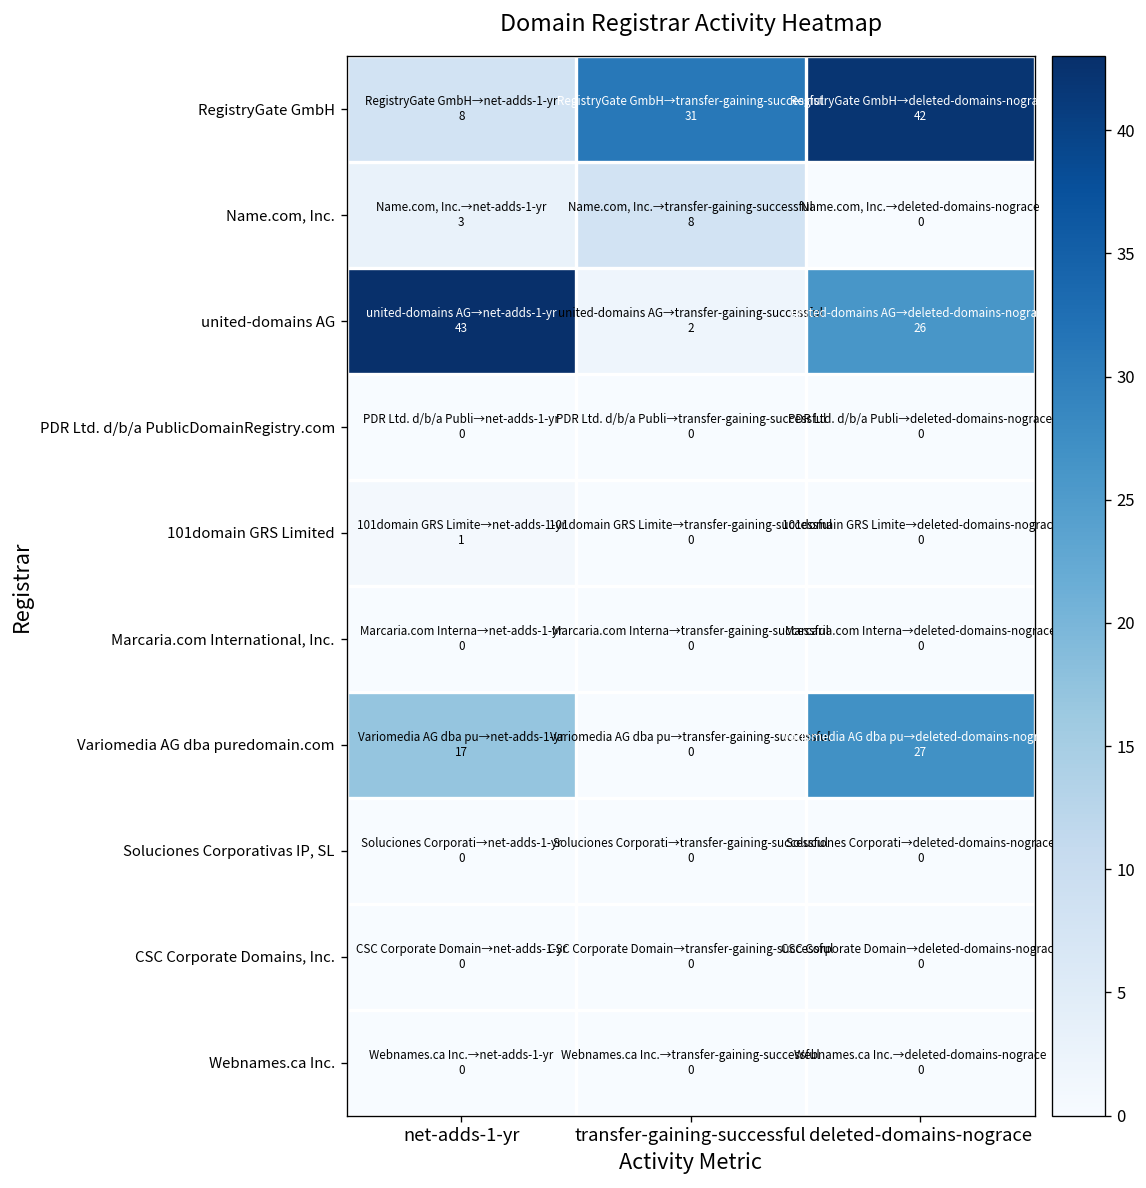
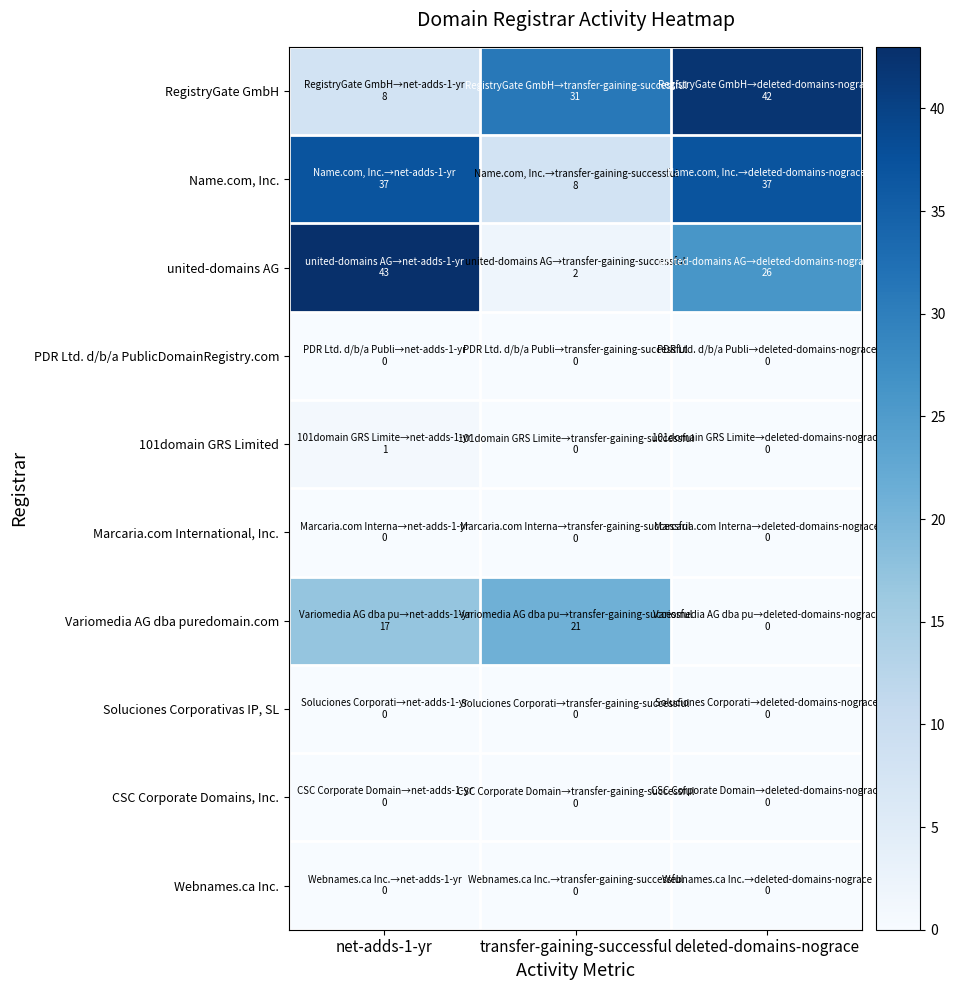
Name.com, Inc., net-adds-1-yr: 3 -> 37
Name.com, Inc., deleted-domains-nograce: 0 -> 37
Variomedia AG dba puredomain.com, transfer-gaining-successful: 0 -> 21
Variomedia AG dba puredomain.com, deleted-domains-nograce: 27 -> 0
